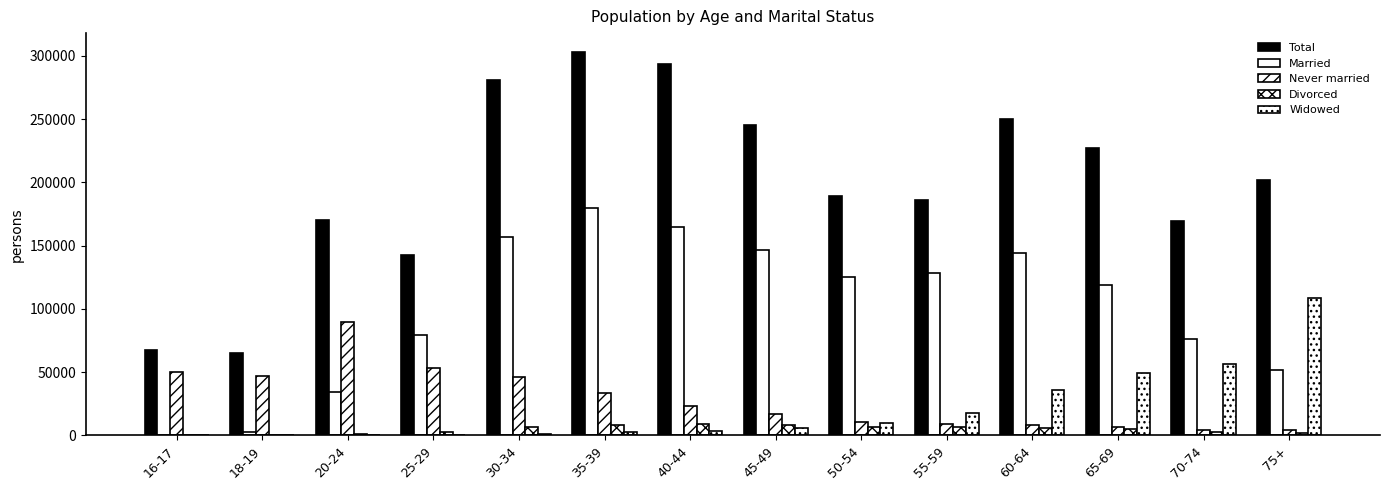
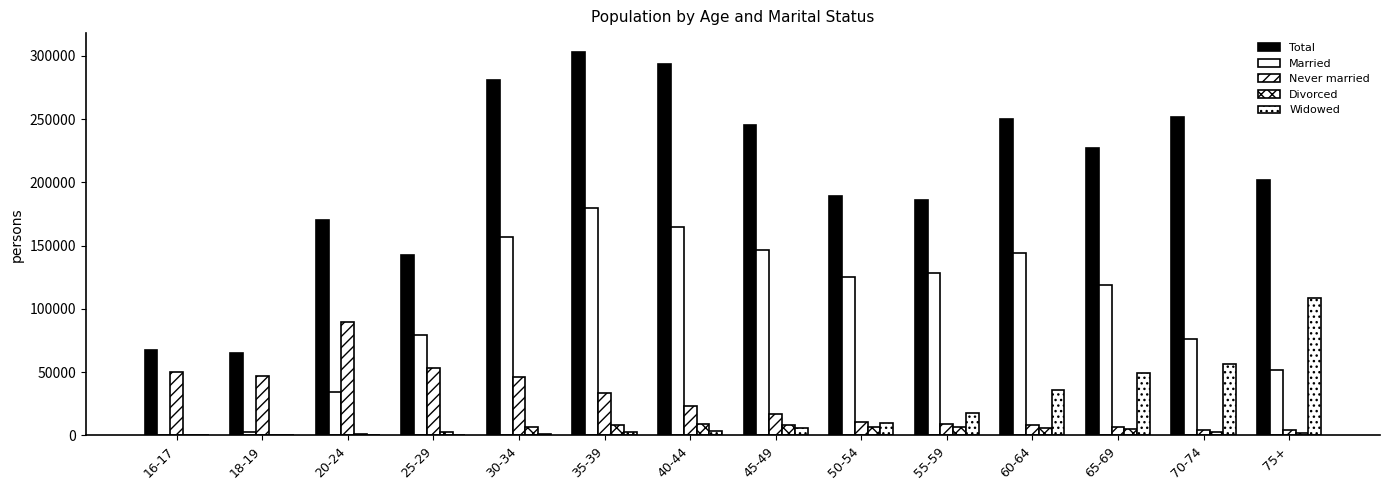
Total, 70-74: 170000 -> 252000
